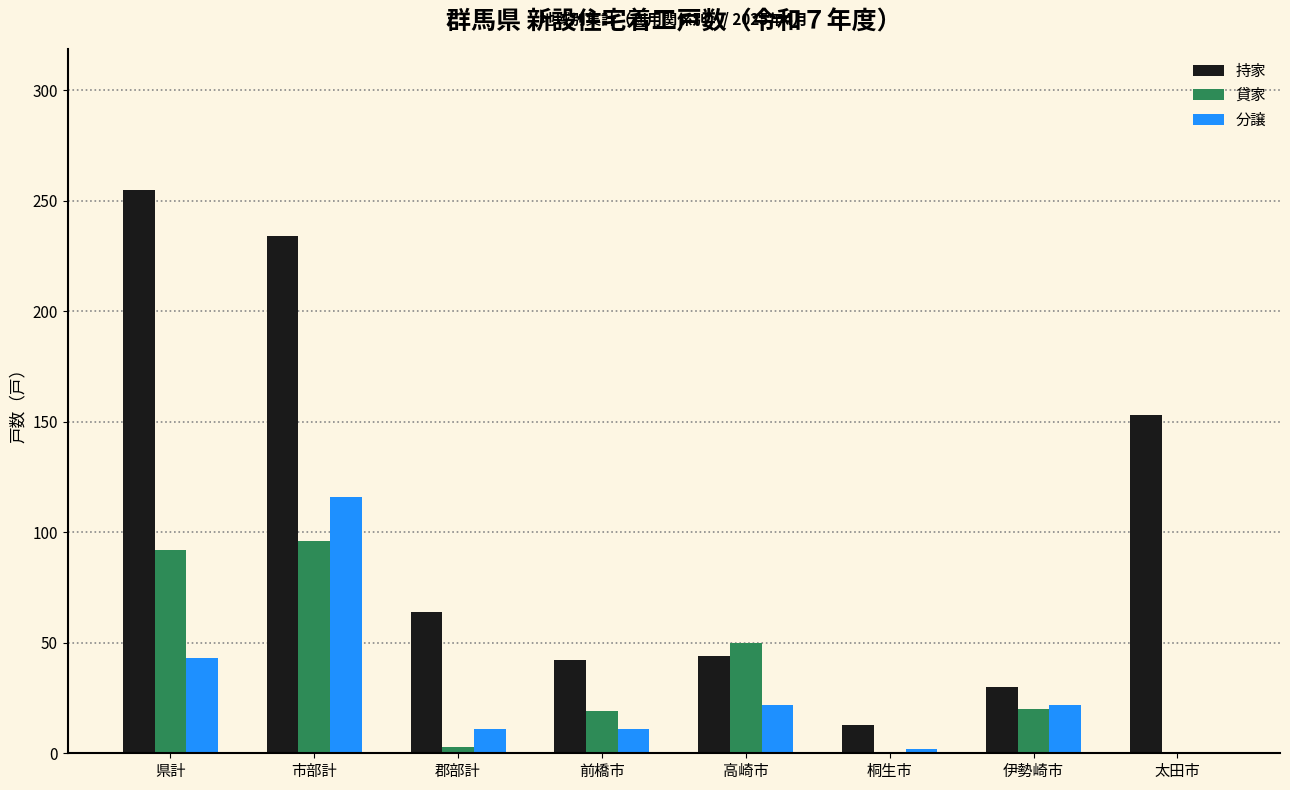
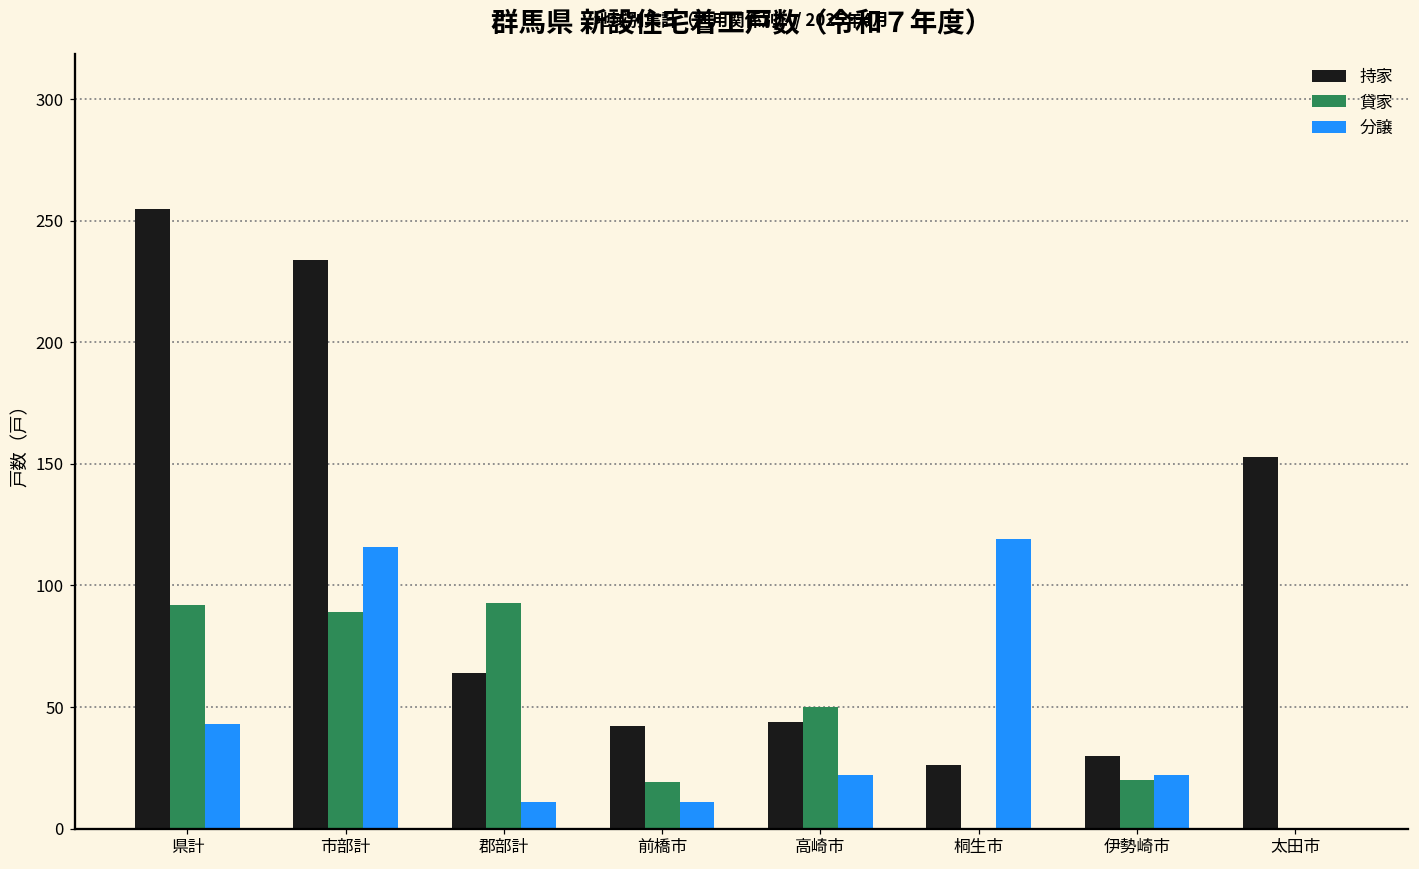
貸家, 市部計: 96 -> 89
貸家, 郡部計: 3 -> 93
持家, 桐生市: 13 -> 26
分譲, 桐生市: 2 -> 119
